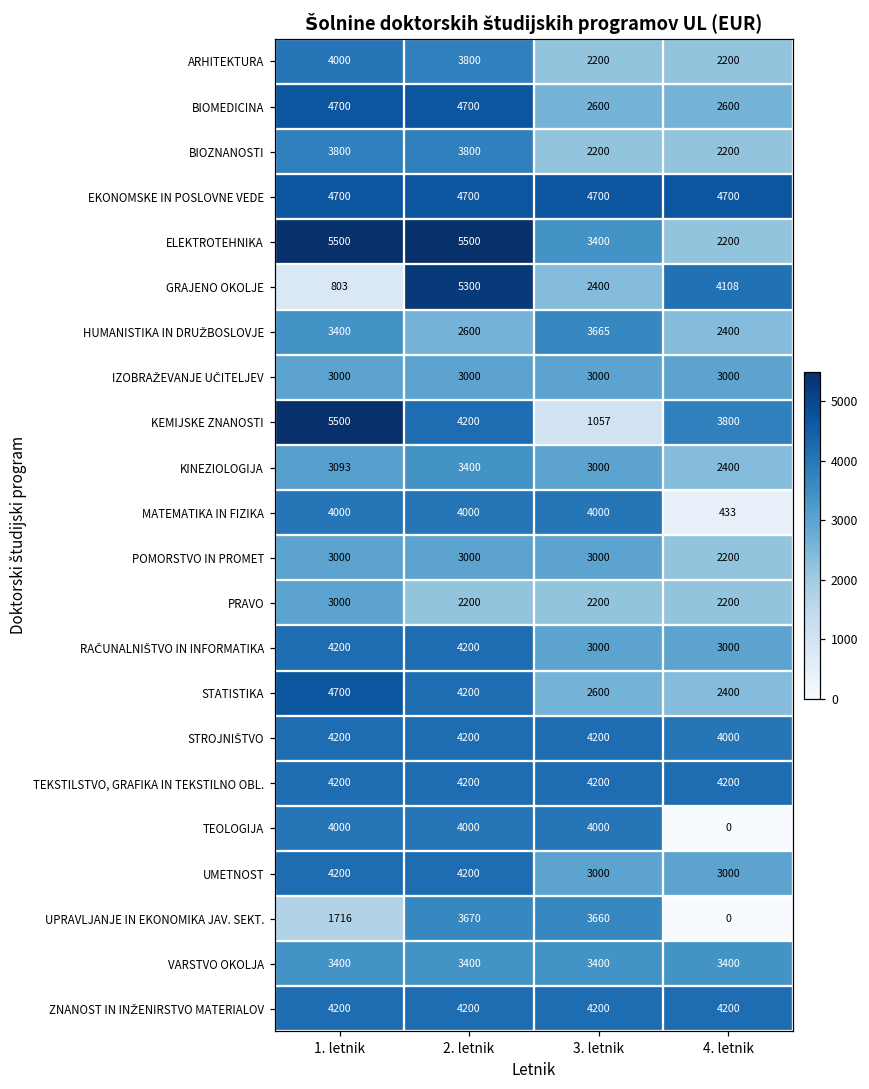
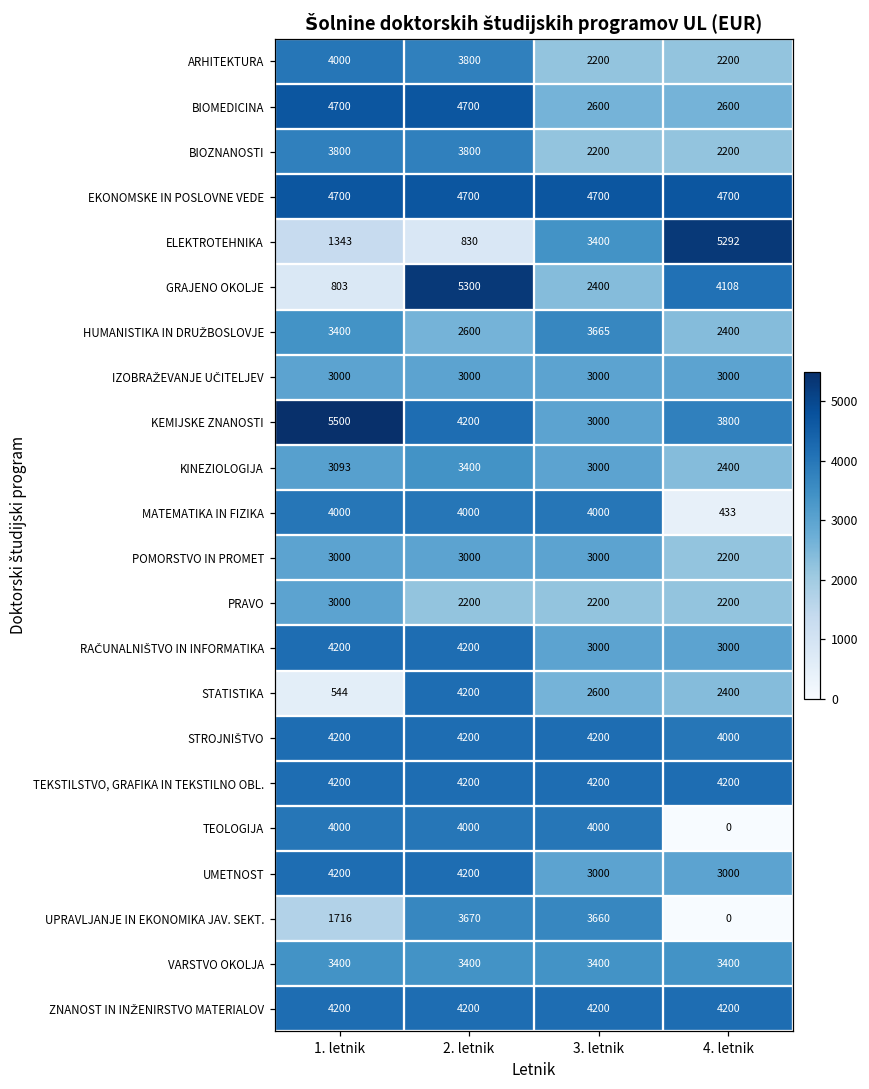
ELEKTROTEHNIKA, 1. letnik: 5500 -> 1343
ELEKTROTEHNIKA, 2. letnik: 5500 -> 830
ELEKTROTEHNIKA, 4. letnik: 2200 -> 5292
KEMIJSKE ZNANOSTI, 3. letnik: 1057 -> 3000
STATISTIKA, 1. letnik: 4700 -> 544
